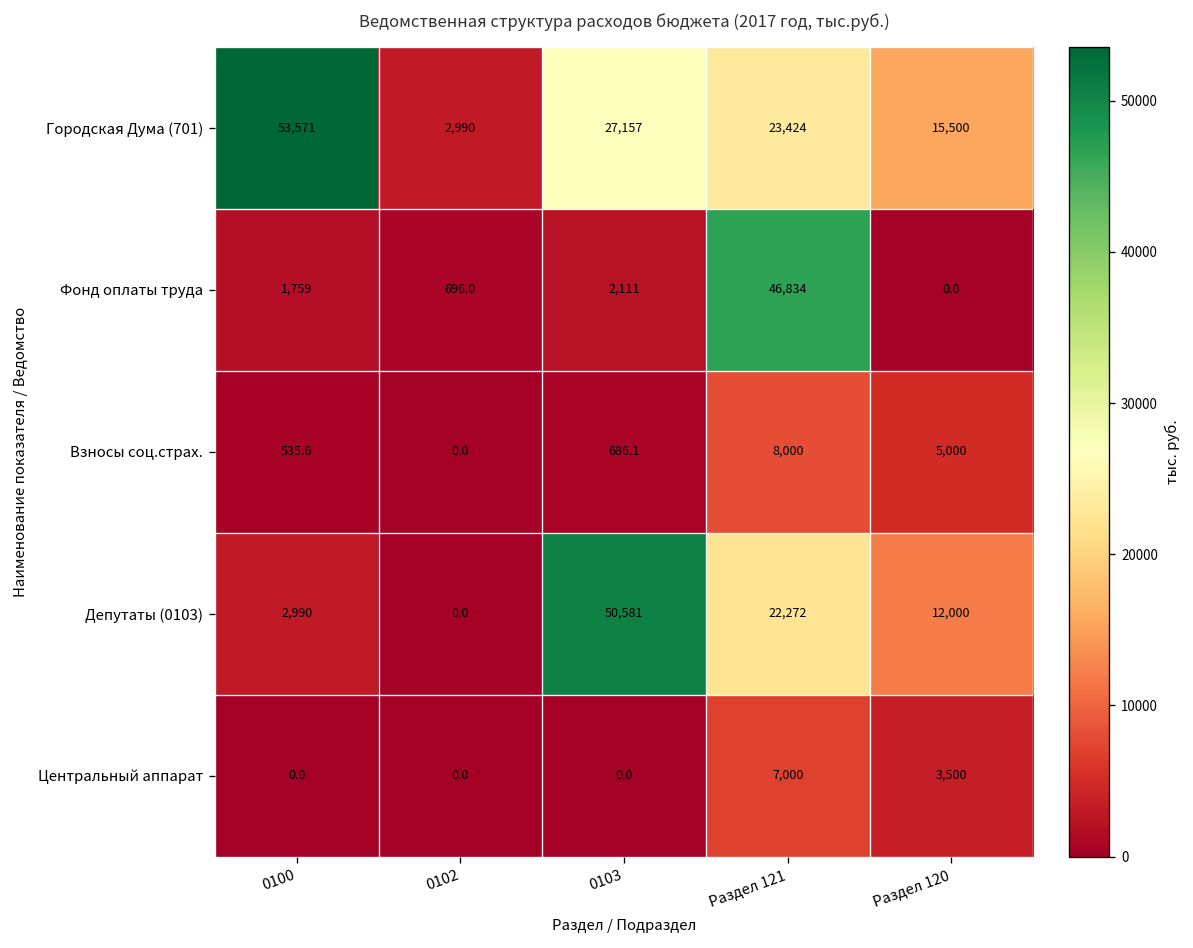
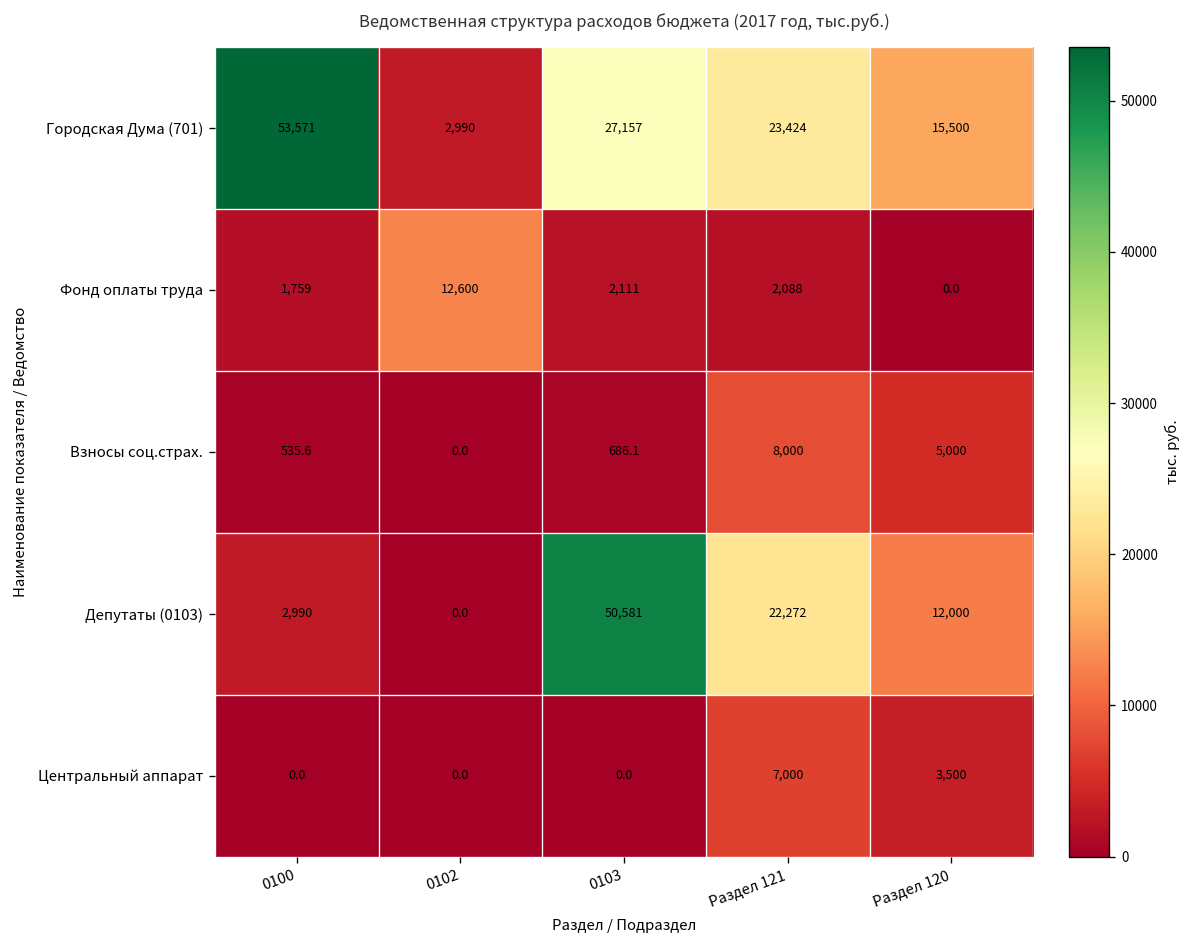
Фонд оплаты труда, 0102: 696.0 -> 12,600
Фонд оплаты труда, Раздел 121: 46,834 -> 2,088
